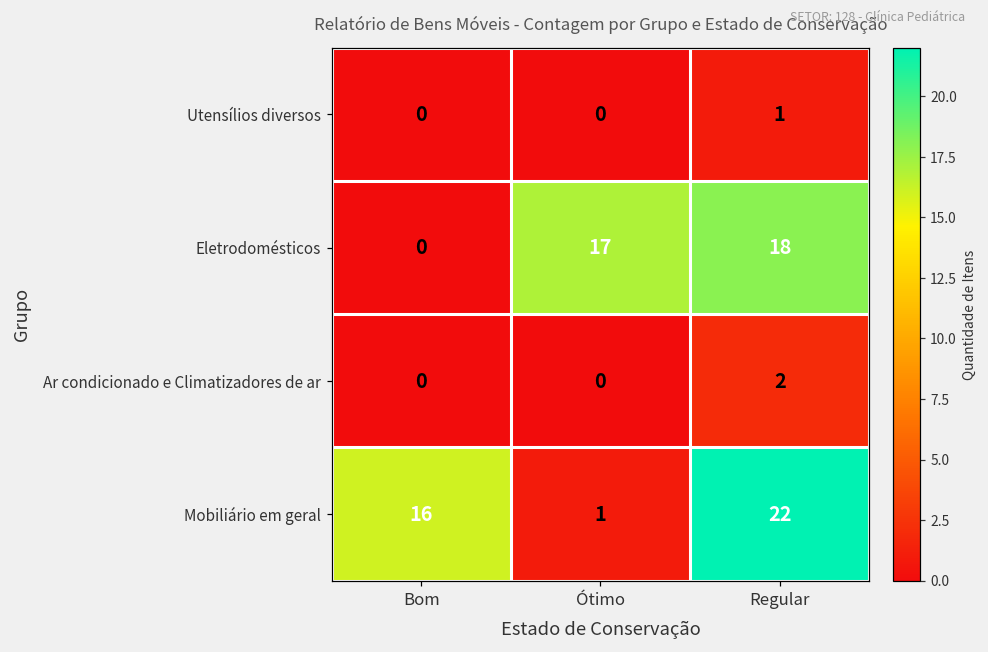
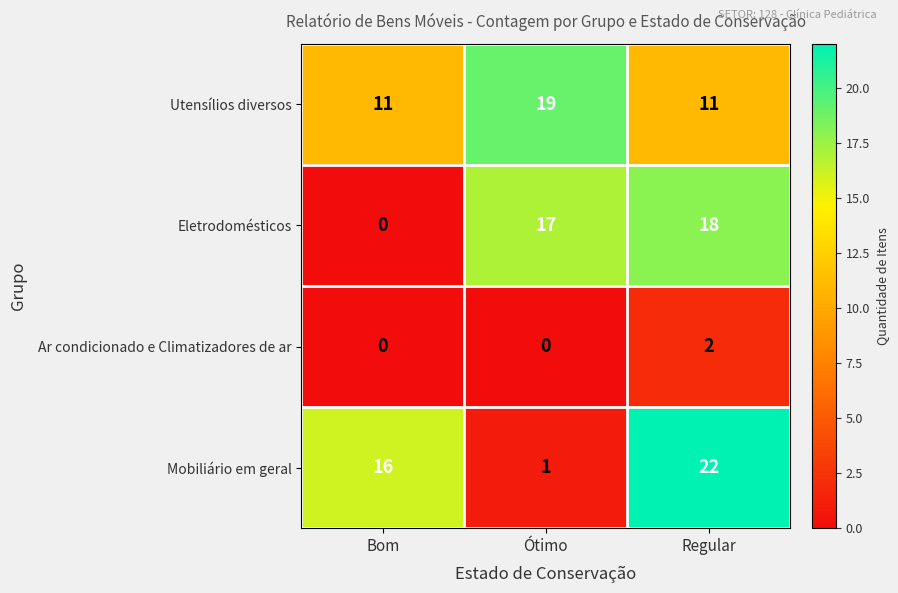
Utensílios diversos, Bom: 0 -> 11
Utensílios diversos, Ótimo: 0 -> 19
Utensílios diversos, Regular: 1 -> 11
